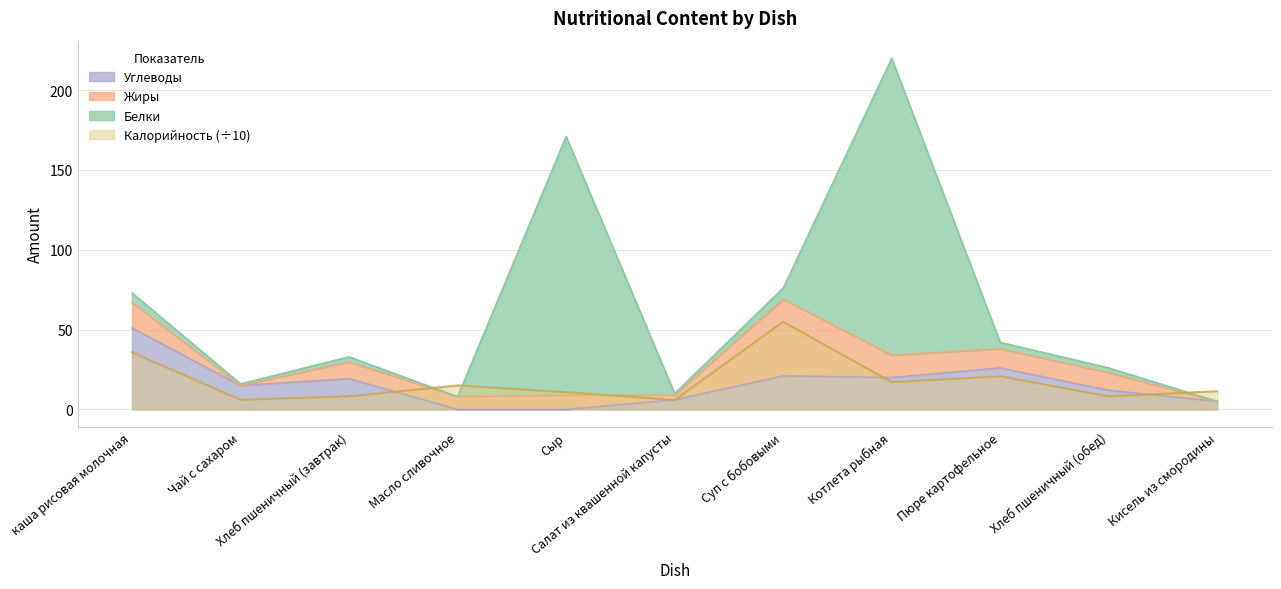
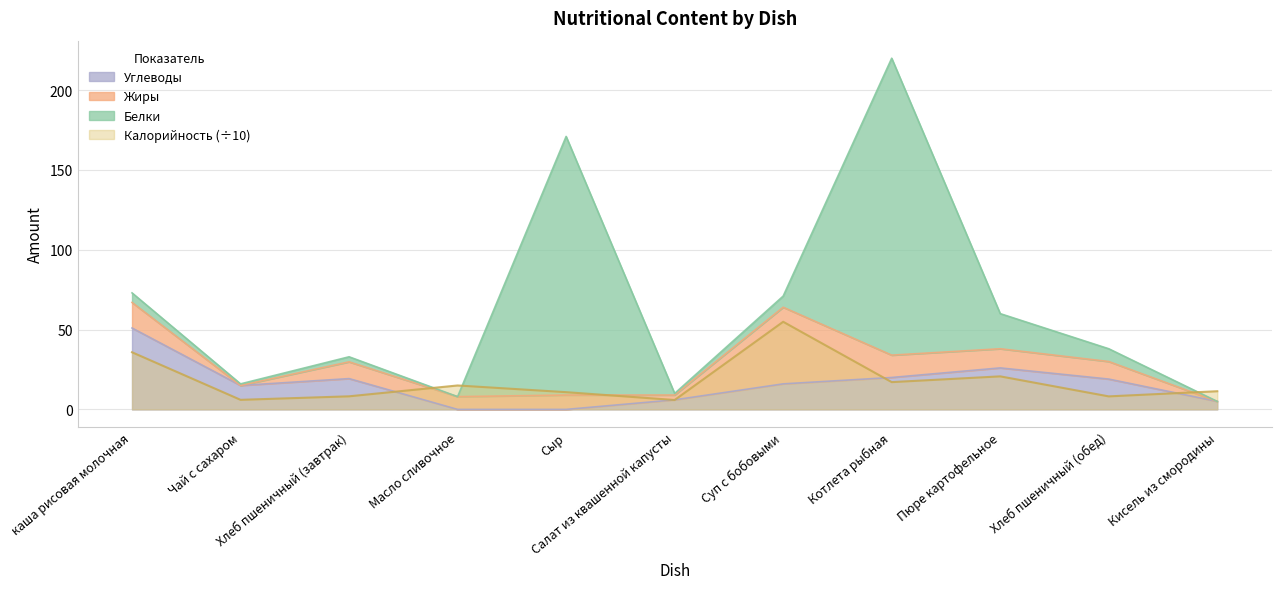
Углеводы, Суп с бобовыми: 21 -> 16
Белки, Пюре картофельное: 4 -> 22
Углеводы, Хлеб пшеничный (обед): 12 -> 19
Белки, Хлеб пшеничный (обед): 3 -> 8
